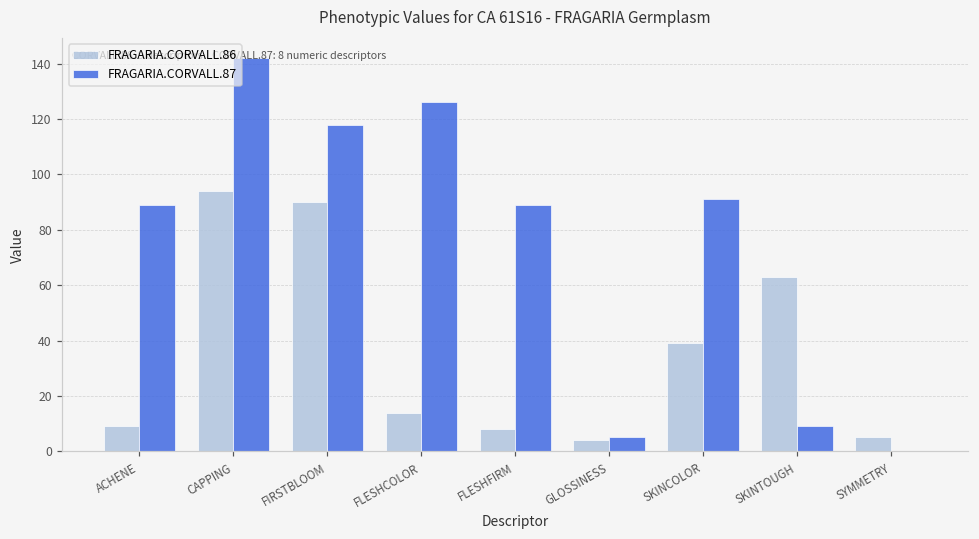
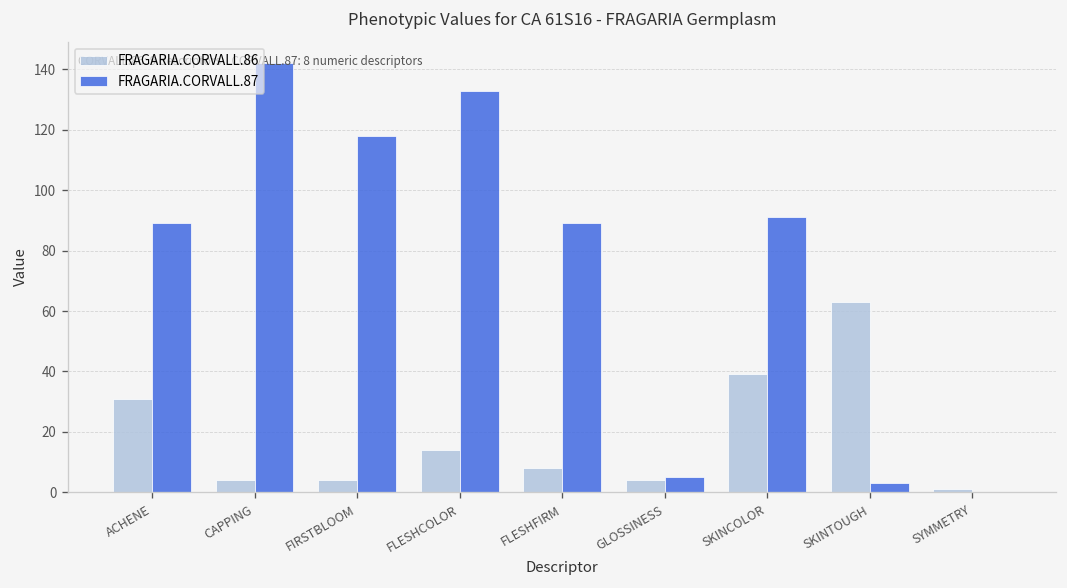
FRAGARIA.CORVALL.86, ACHENE: 9 -> 31
FRAGARIA.CORVALL.86, CAPPING: 94 -> 4
FRAGARIA.CORVALL.86, FIRSTBLOOM: 90 -> 4
FRAGARIA.CORVALL.87, FLESHCOLOR: 126 -> 133
FRAGARIA.CORVALL.87, SKINTOUGH: 9 -> 3
FRAGARIA.CORVALL.86, SYMMETRY: 5 -> 1
